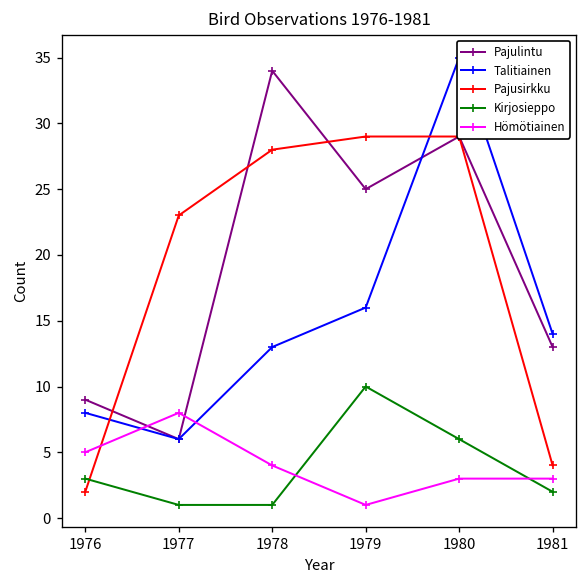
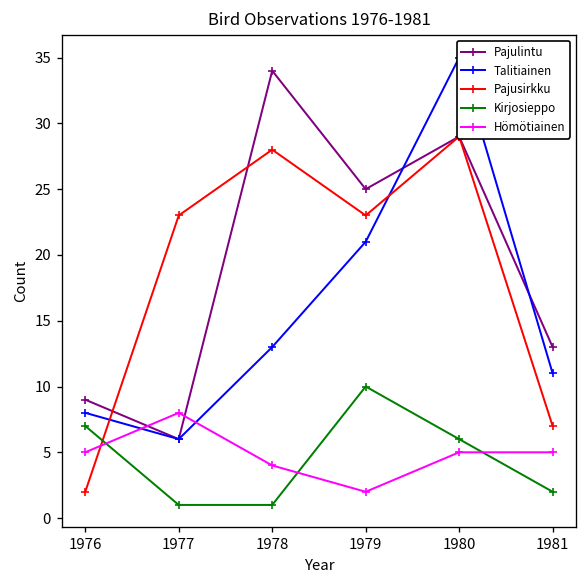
Kirjosieppo, 1976: 3 -> 7
Talitiainen, 1979: 16 -> 21
Pajusirkku, 1979: 29 -> 23
Hömötiainen, 1979: 1 -> 2
Hömötiainen, 1980: 3 -> 5
Talitiainen, 1981: 14 -> 11
Pajusirkku, 1981: 4 -> 7
Hömötiainen, 1981: 3 -> 5
